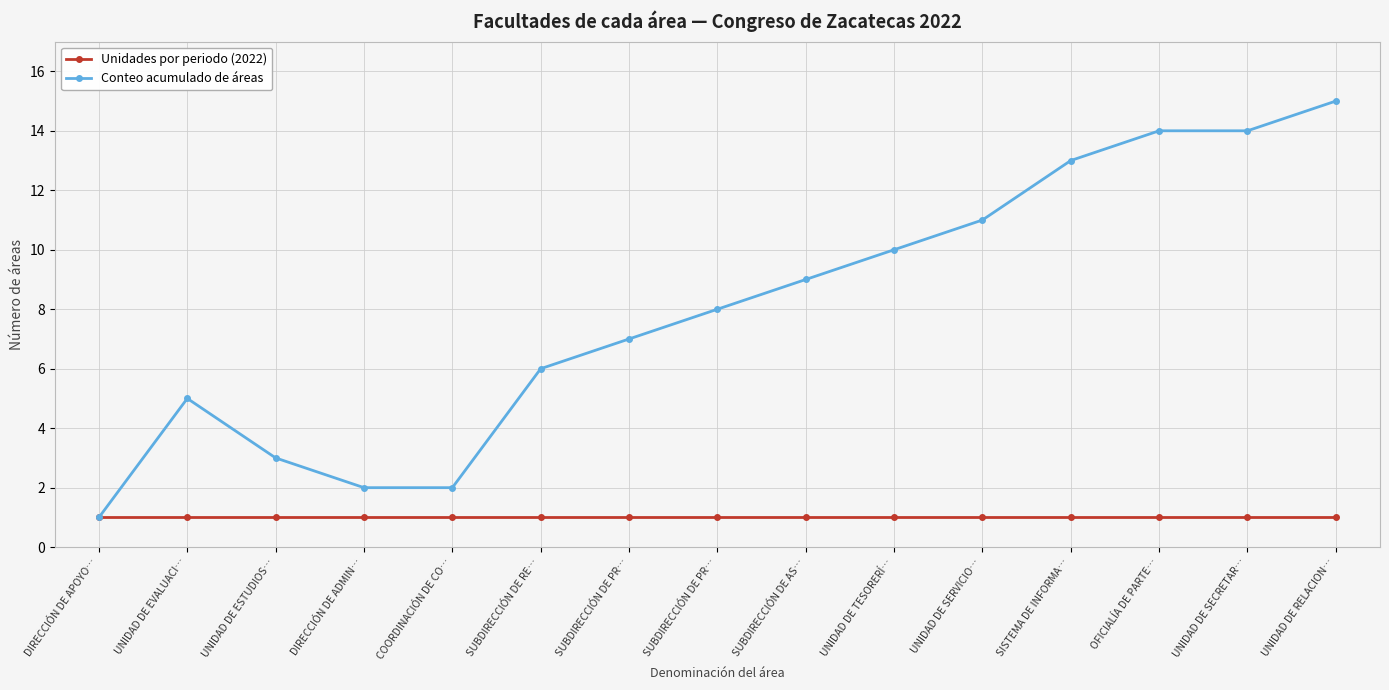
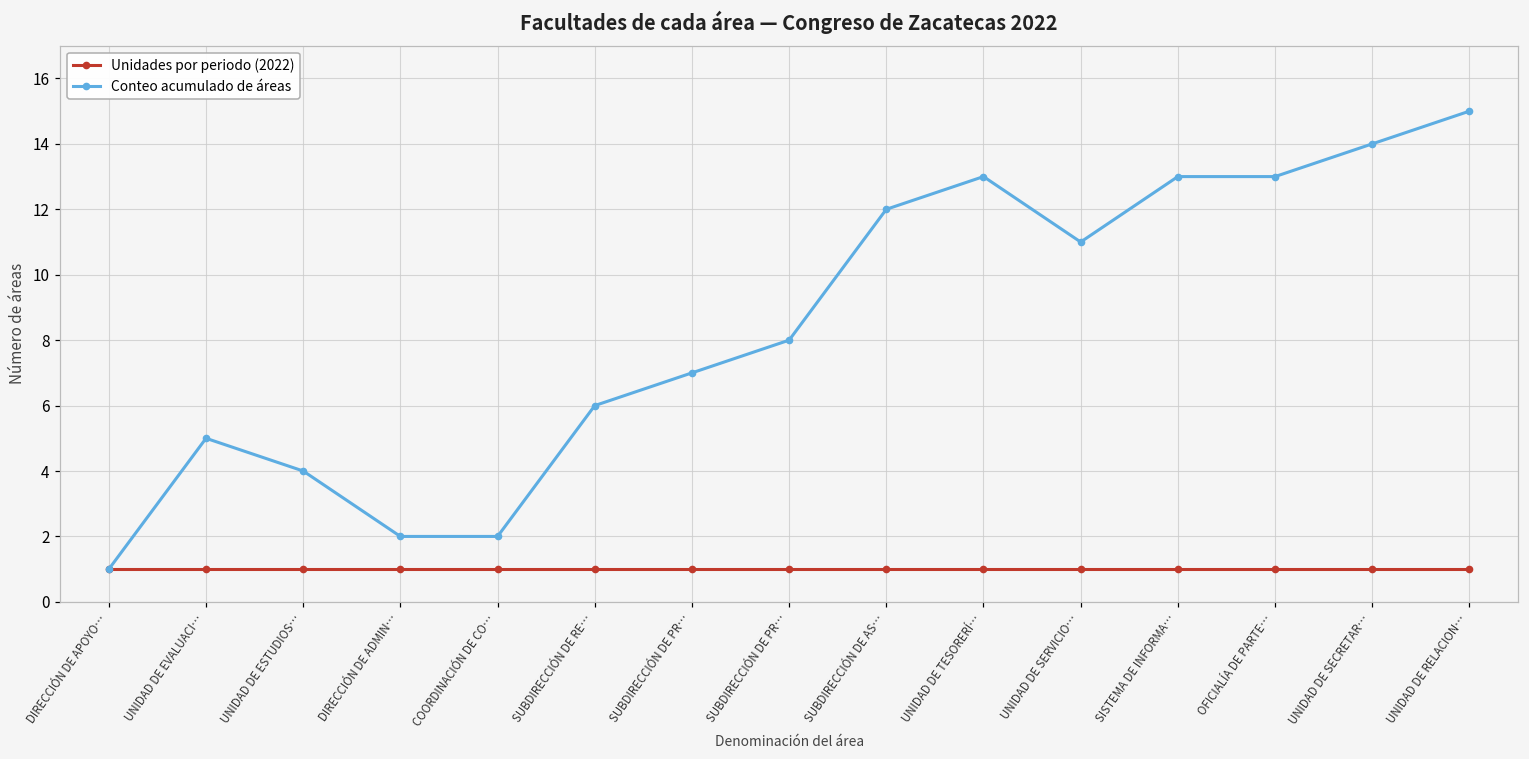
Conteo acumulado de áreas, UNIDAD DE ESTUDIOS…: 3 -> 4
Conteo acumulado de áreas, SUBDIRECCIÓN DE AS…: 9 -> 12
Conteo acumulado de áreas, UNIDAD DE TESORERÍ…: 10 -> 13
Conteo acumulado de áreas, OFICIALÍA DE PARTE…: 14 -> 13
